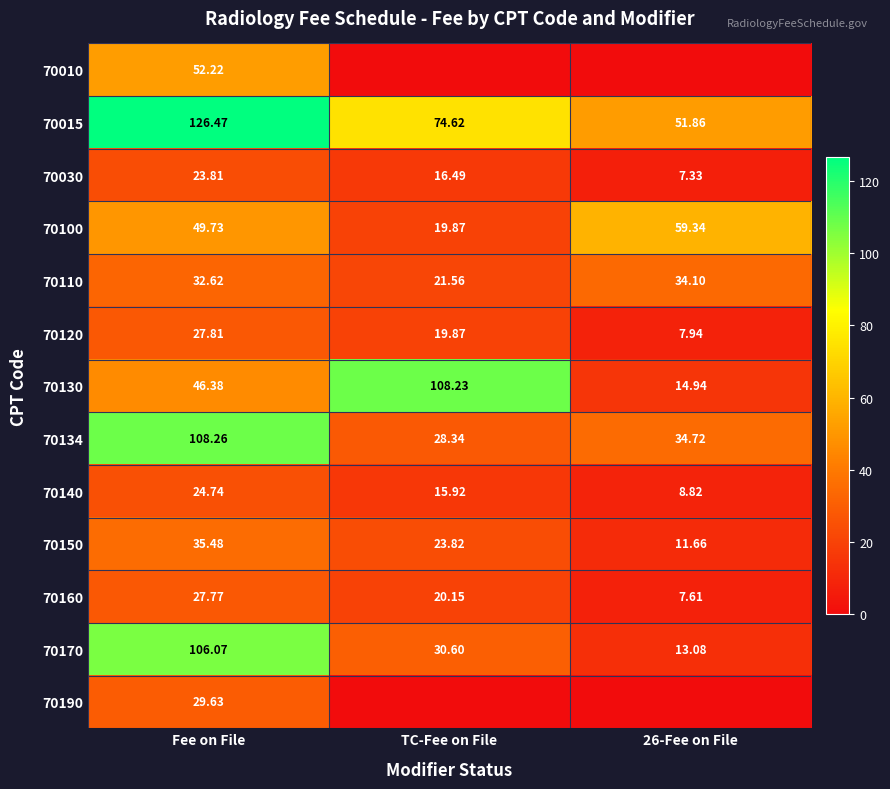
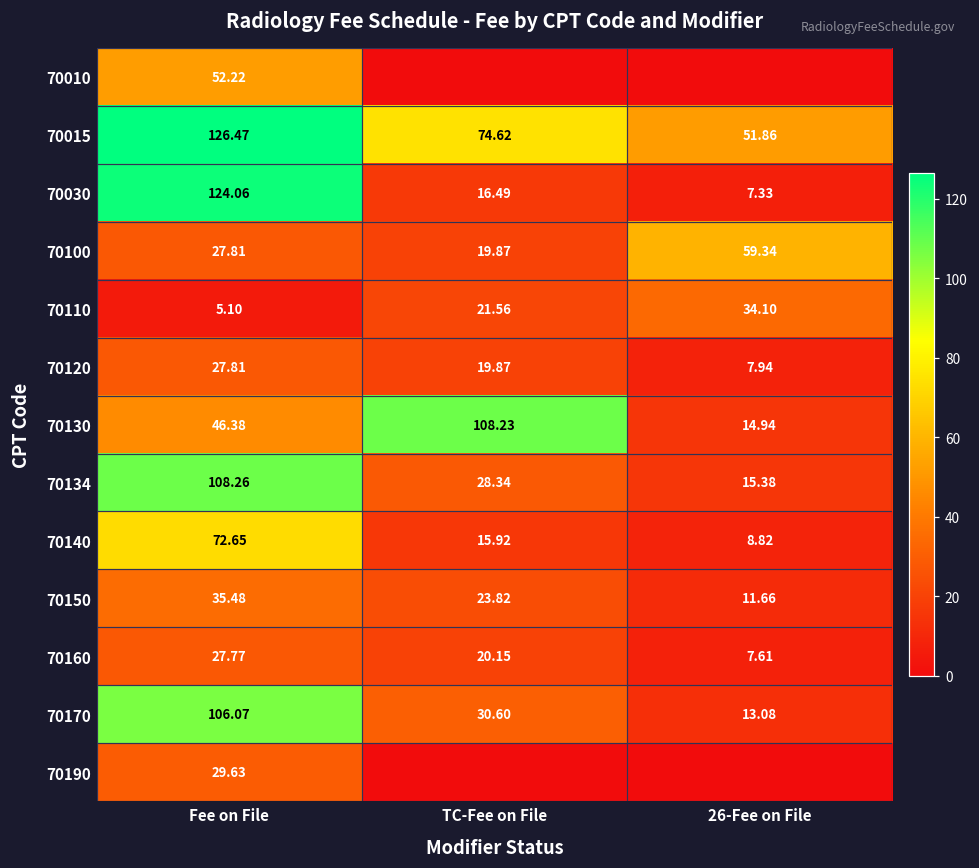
70030, Fee on File: 23.81 -> 124.06
70100, Fee on File: 49.73 -> 27.81
70110, Fee on File: 32.62 -> 5.10
70134, 26-Fee on File: 34.72 -> 15.38
70140, Fee on File: 24.74 -> 72.65
